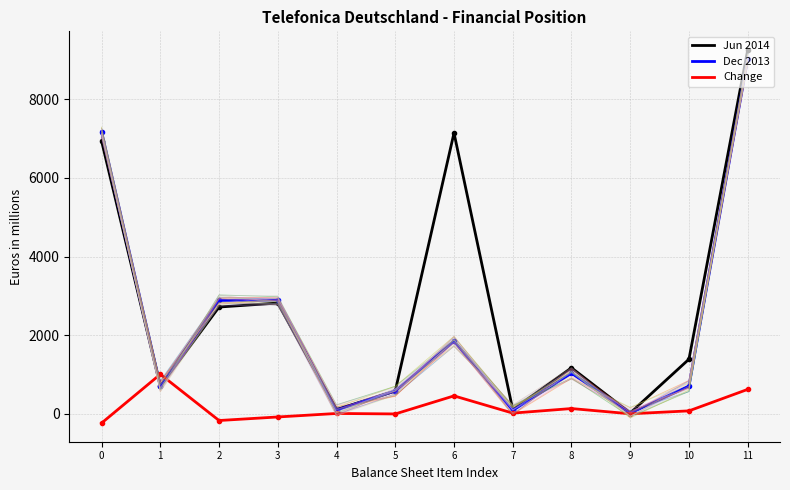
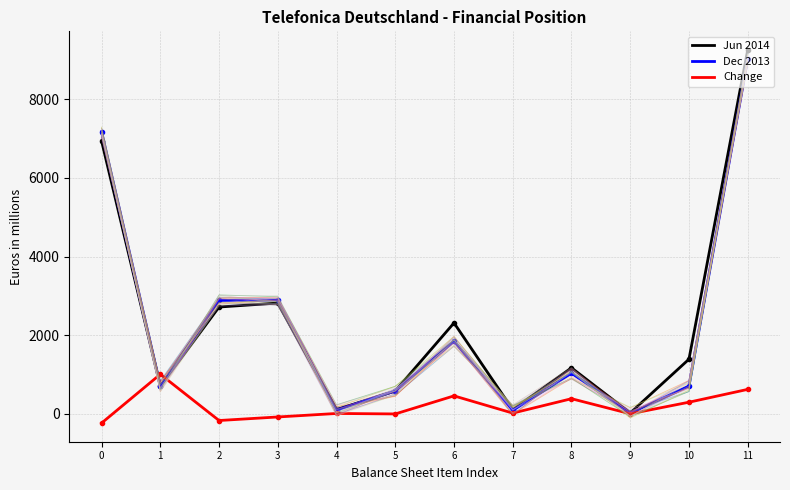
Jun 2014, 6: 7100 -> 2300
Change, 8: 100 -> 400
Change, 10: 100 -> 300
